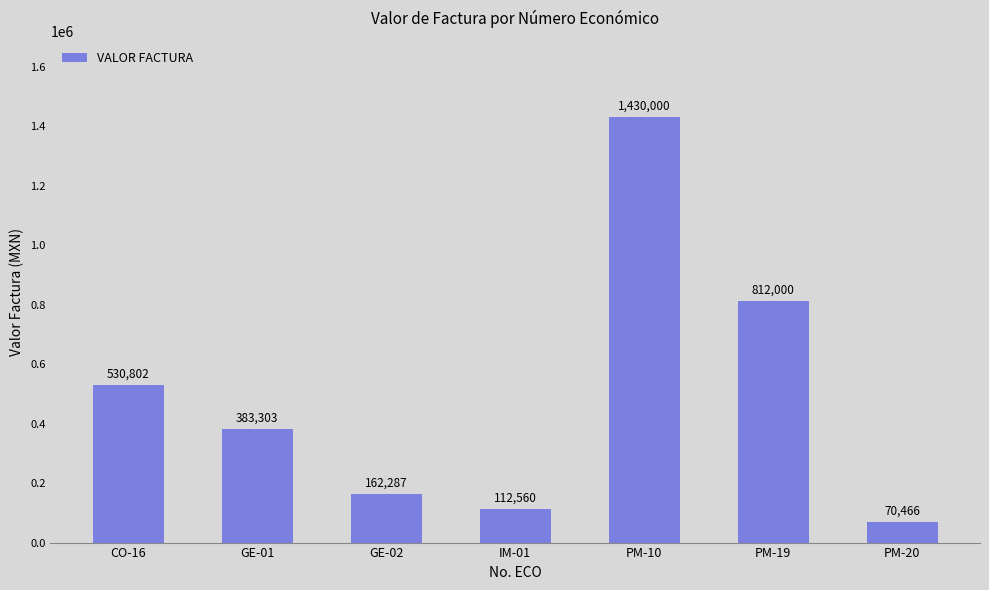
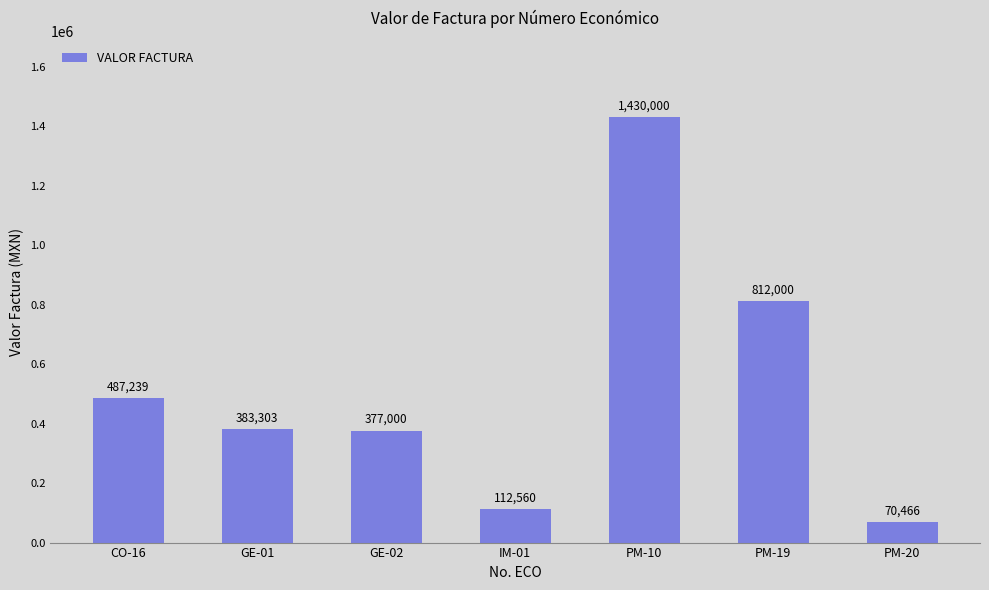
CO-16: 530,802 -> 487,239
GE-02: 162,287 -> 377,000
